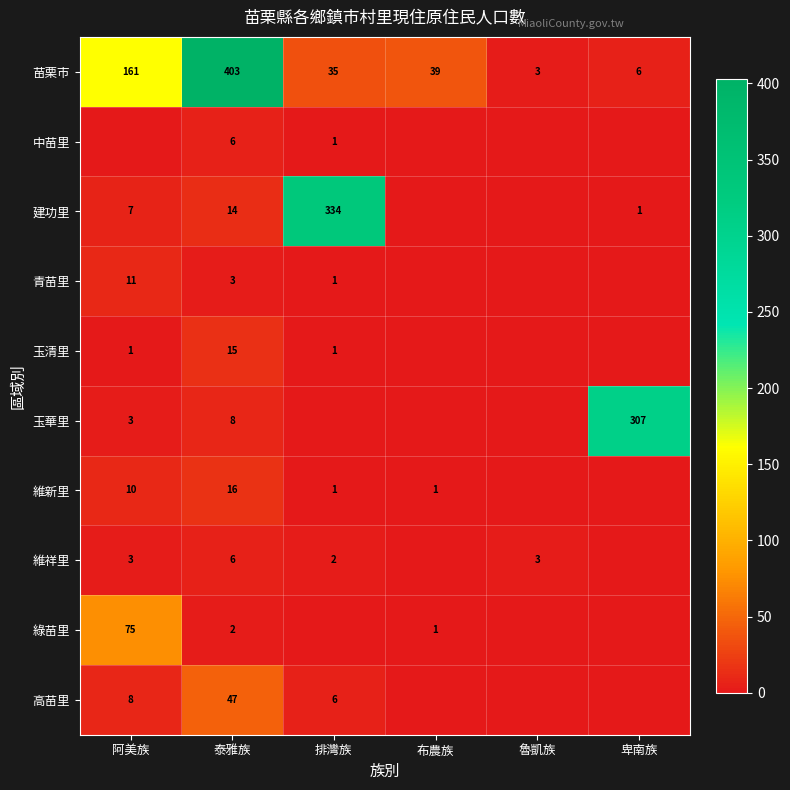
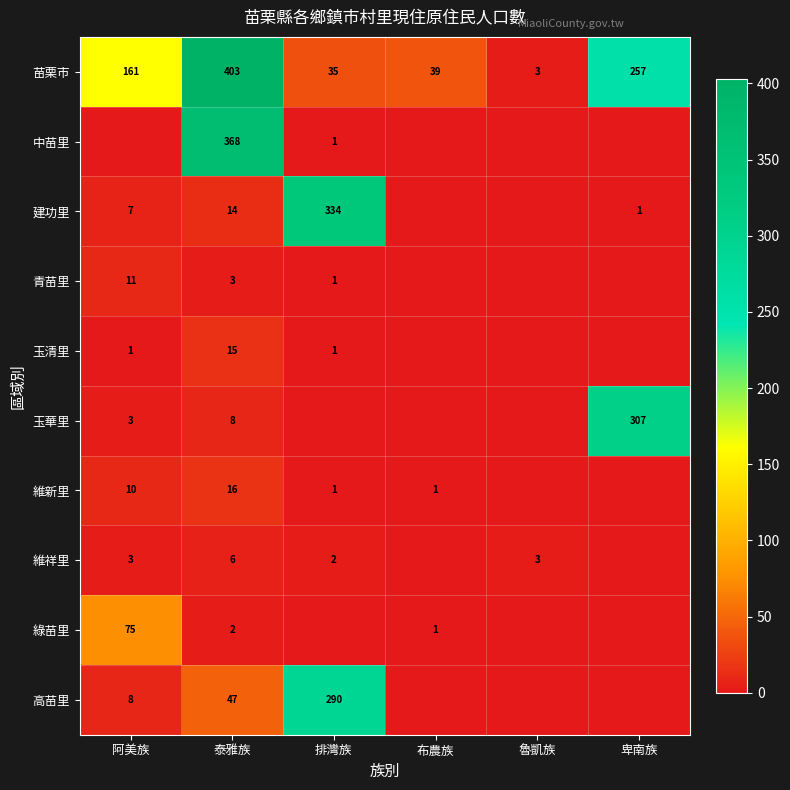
苗栗市, 卑南族: 6 -> 257
中苗里, 泰雅族: 6 -> 368
高苗里, 排灣族: 6 -> 290
